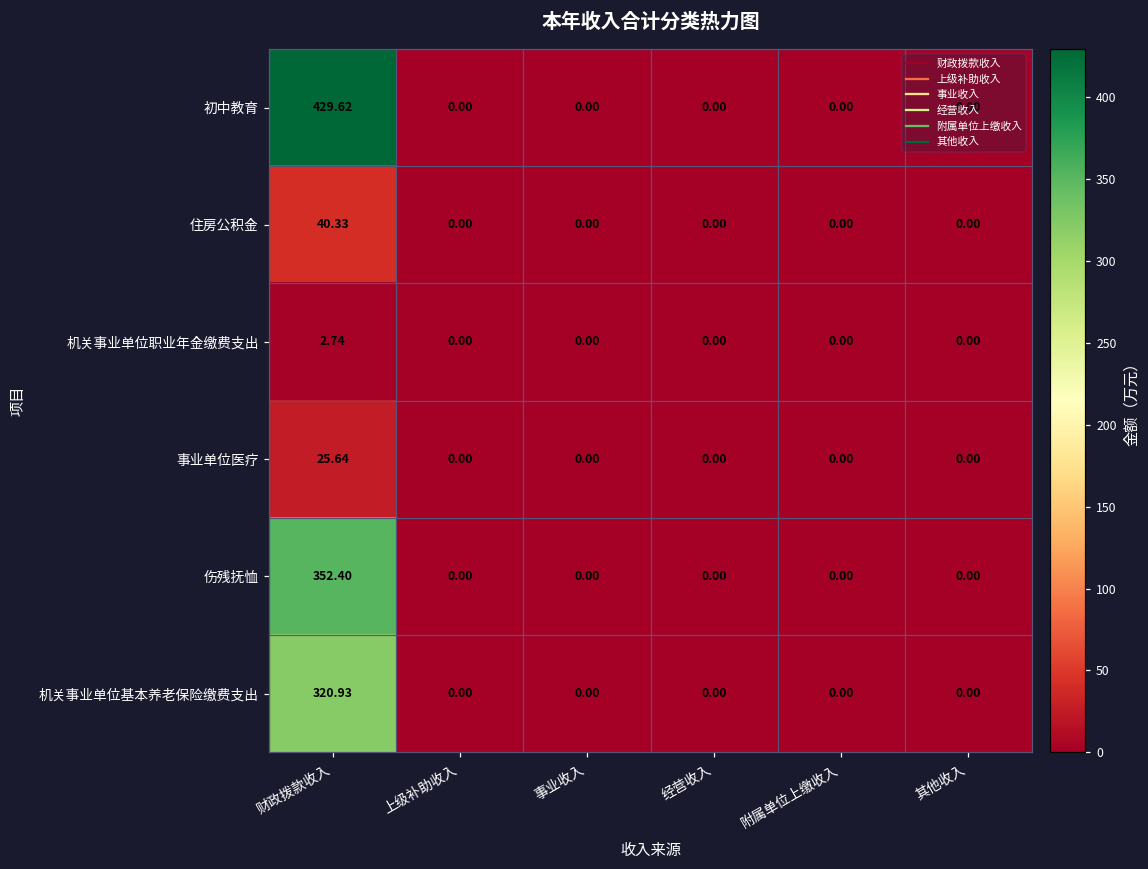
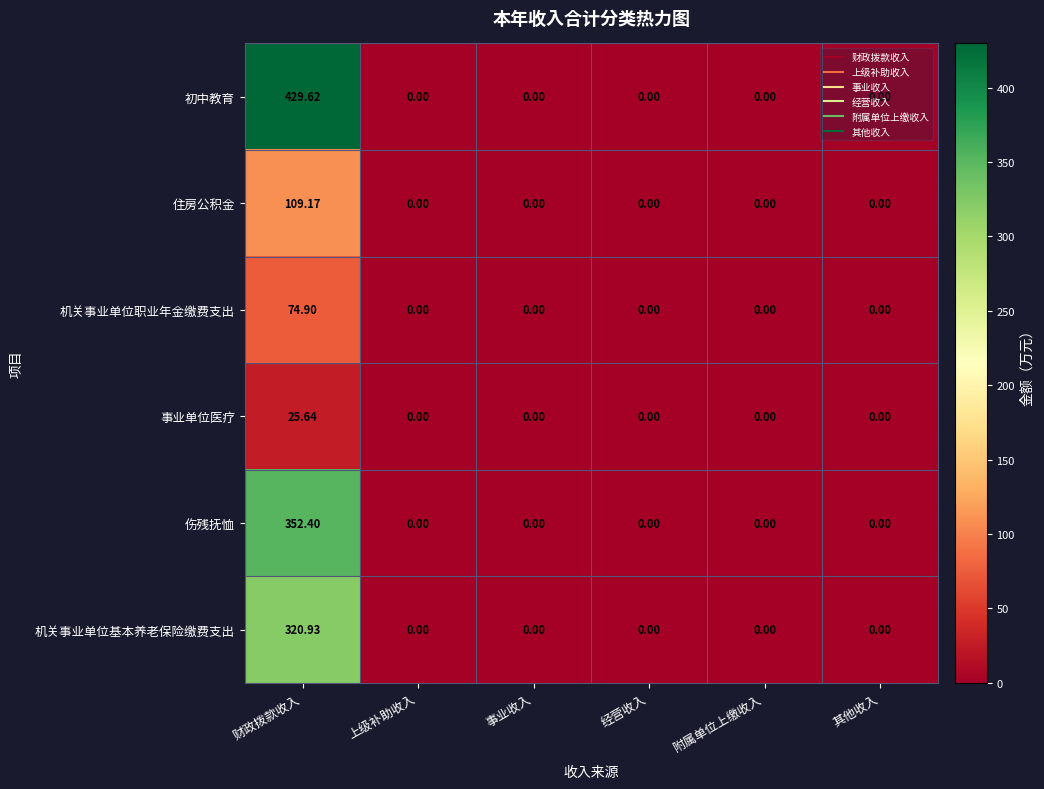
住房公积金, 财政拨款收入: 40.33 -> 109.17
机关事业单位职业年金缴费支出, 财政拨款收入: 2.74 -> 74.90
